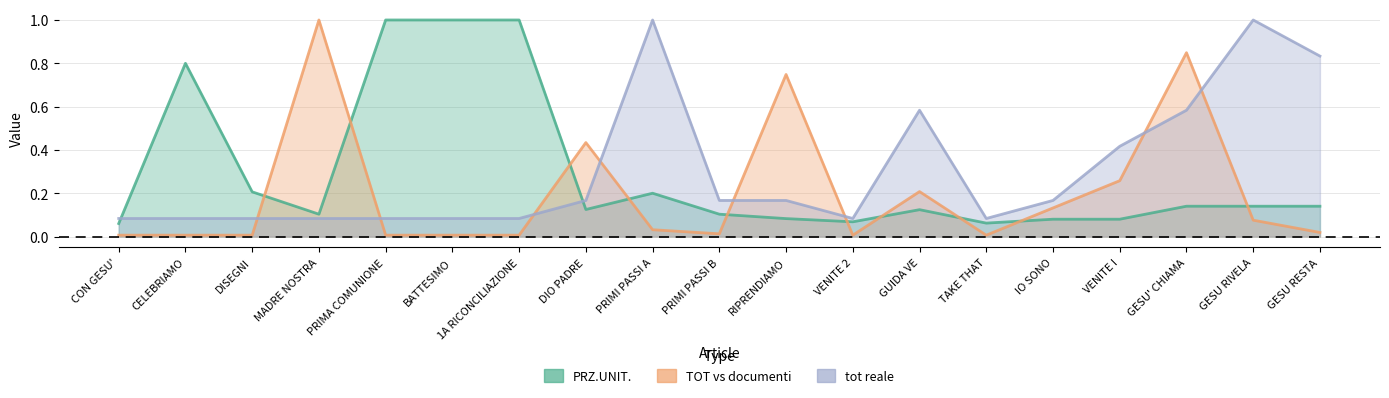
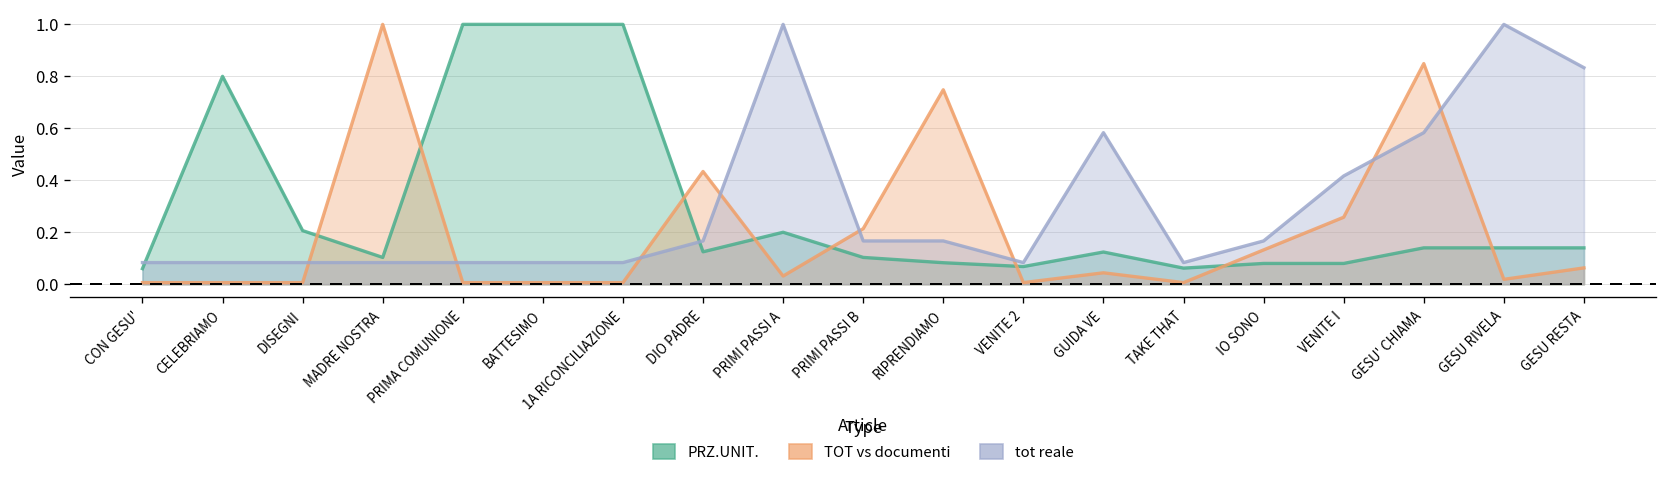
TOT vs documenti, PRIMI PASSI B: 0.01 -> 0.21
TOT vs documenti, GUIDA VE: 0.21 -> 0.04
TOT vs documenti, GESU RIVELA: 0.08 -> 0.02
TOT vs documenti, GESU RESTA: 0.02 -> 0.06
